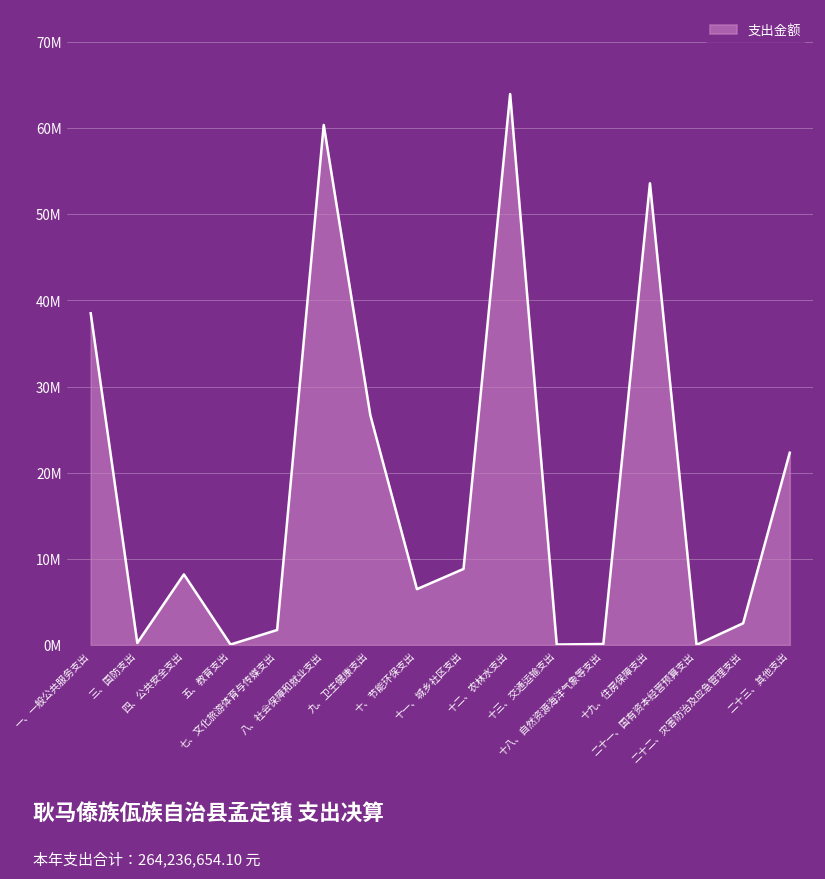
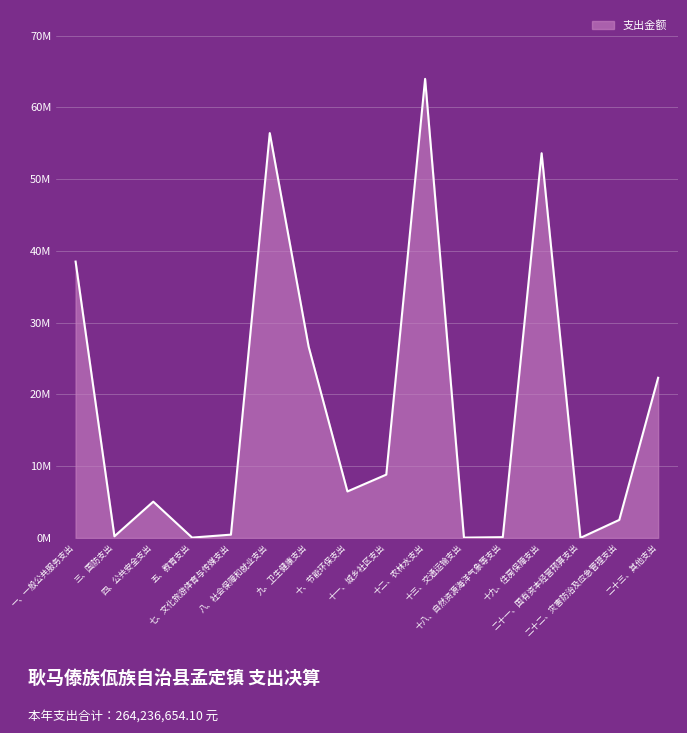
四、公共安全支出: 8000000 -> 5000000
七、文化旅游体育与传媒支出: 2000000 -> 0
八、社会保障和就业支出: 60000000 -> 56000000
